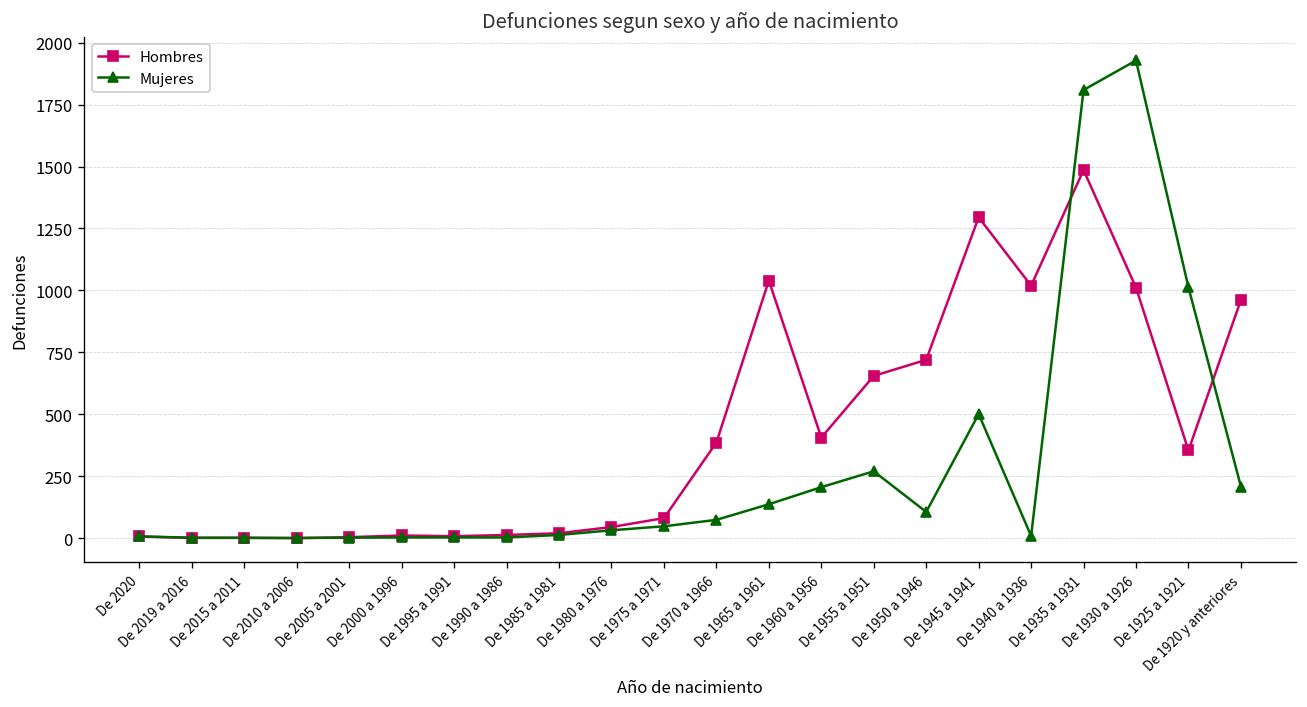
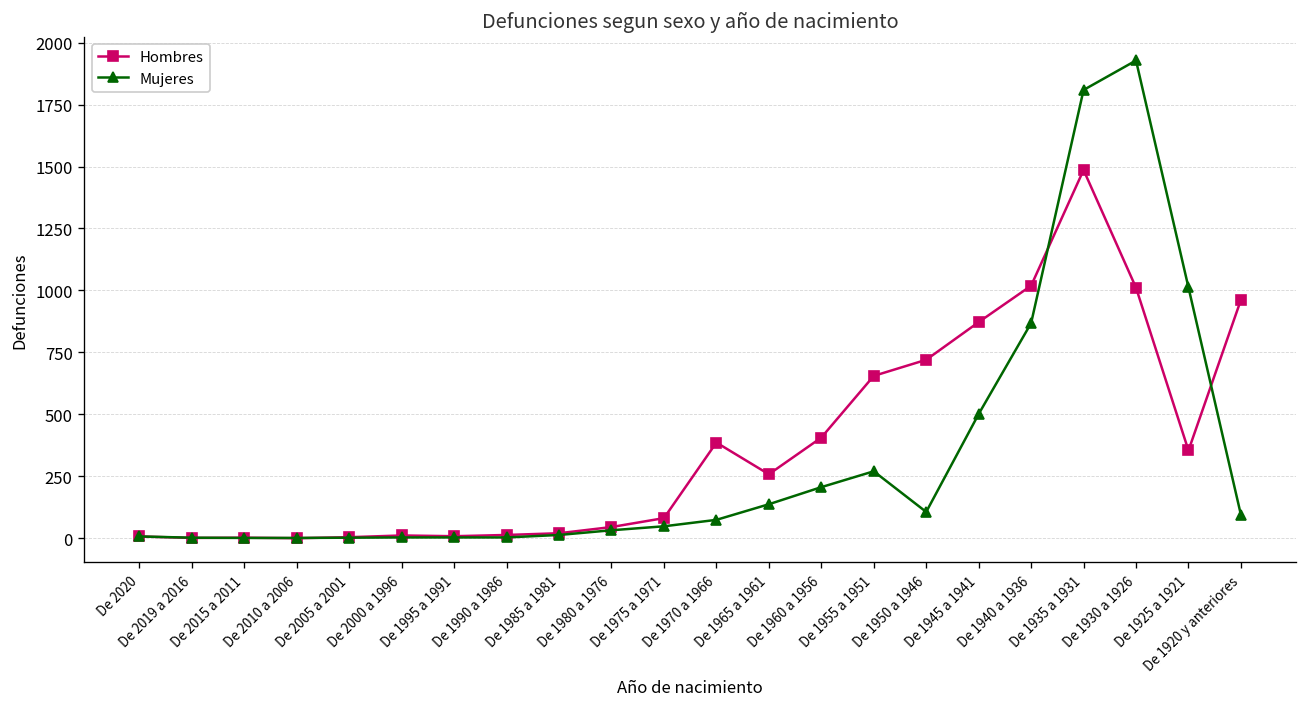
Hombres, De 1965 a 1961: 1040 -> 260
Hombres, De 1945 a 1941: 1300 -> 870
Mujeres, De 1940 a 1936: 10 -> 870
Mujeres, De 1920 y anteriores: 210 -> 90
